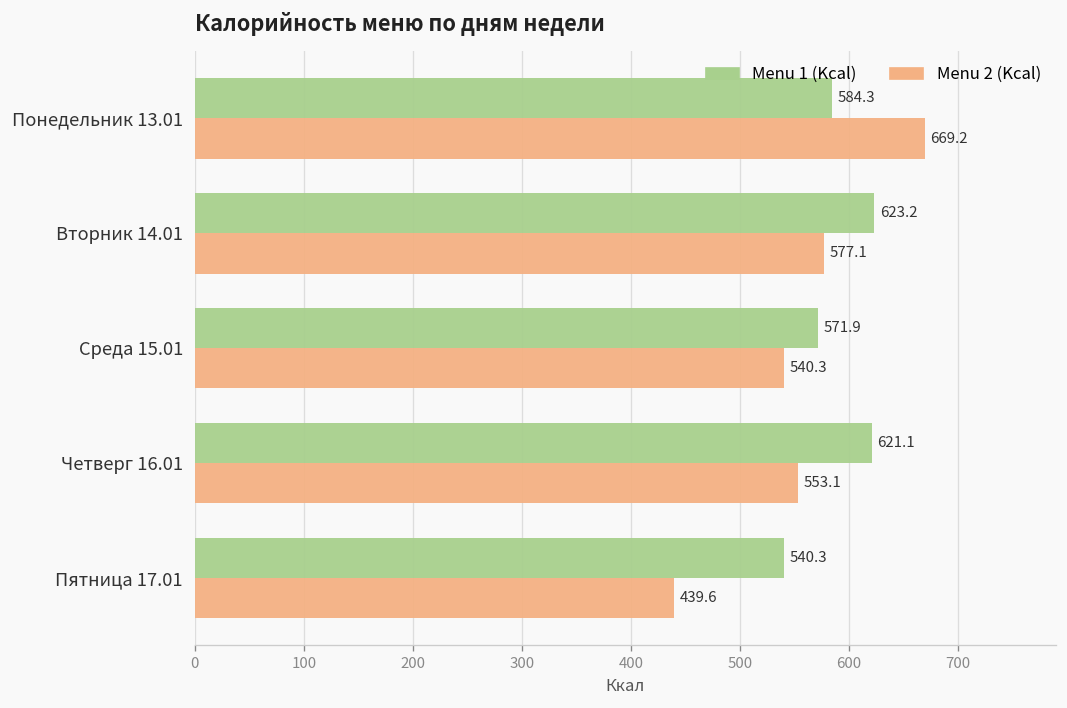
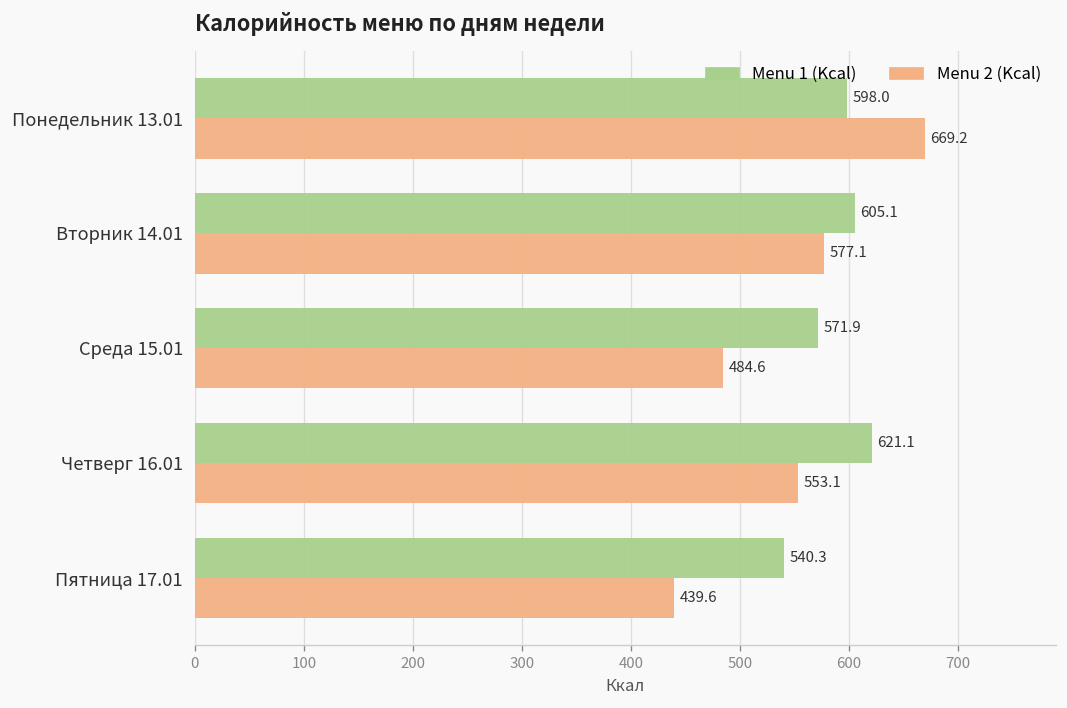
Menu 1 (Kcal), Понедельник 13.01: 584.3 -> 598.0
Menu 1 (Kcal), Вторник 14.01: 623.2 -> 605.1
Menu 2 (Kcal), Среда 15.01: 540.3 -> 484.6
